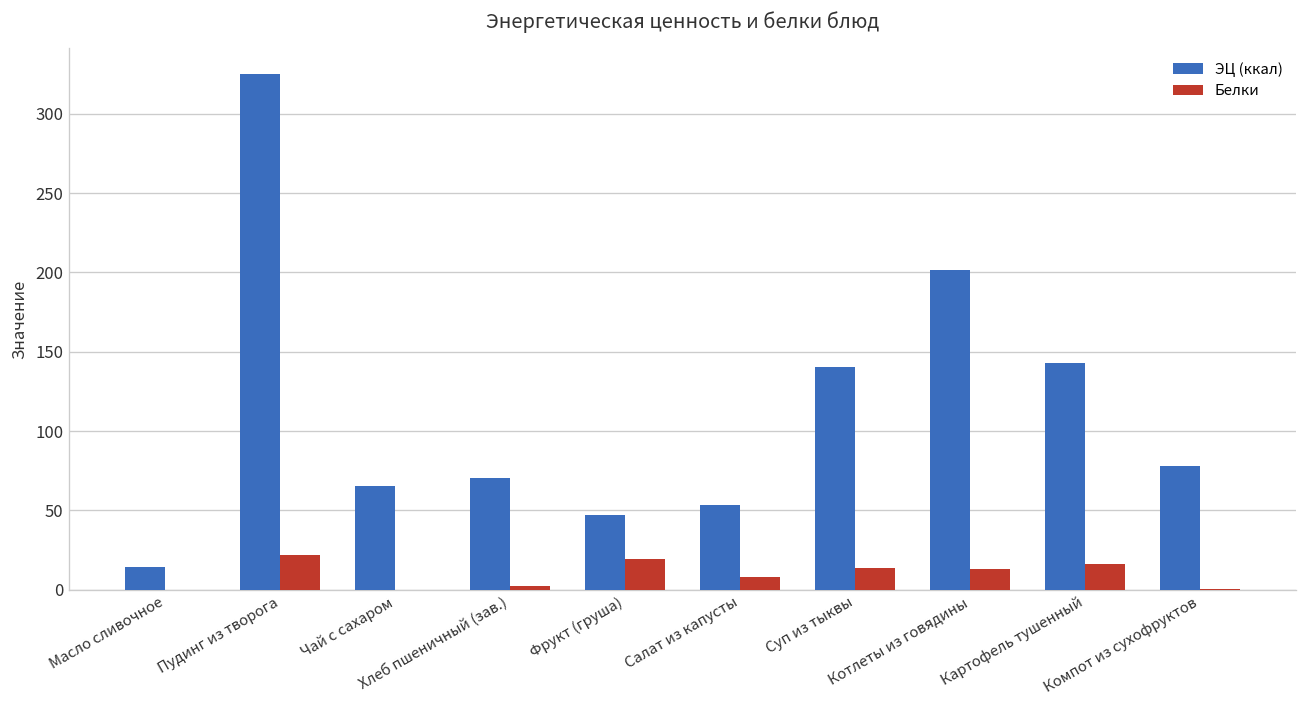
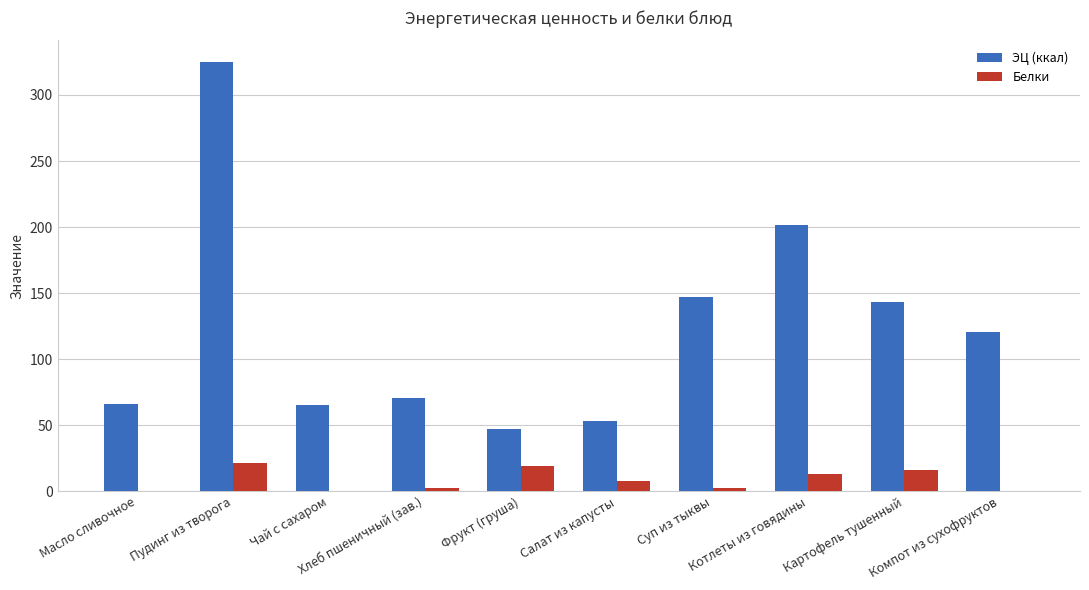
ЭЦ (ккал), Масло сливочное: 14 -> 66
ЭЦ (ккал), Суп из тыквы: 140 -> 147
Белки, Суп из тыквы: 14 -> 2
ЭЦ (ккал), Компот из сухофруктов: 78 -> 121
